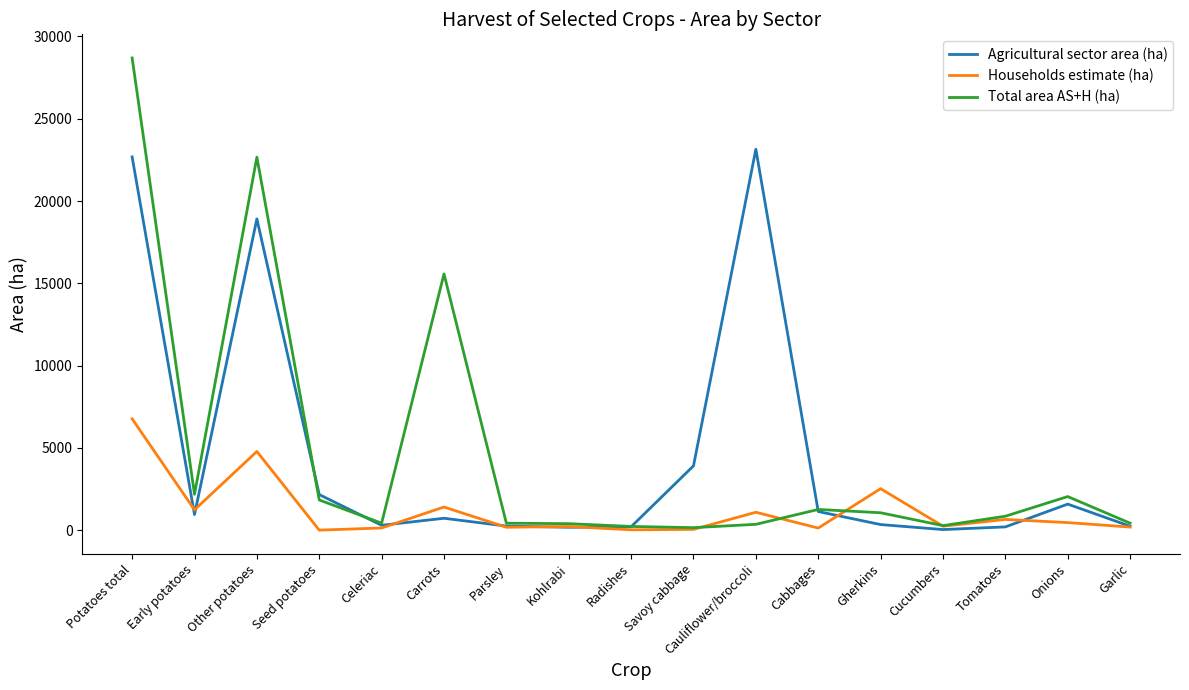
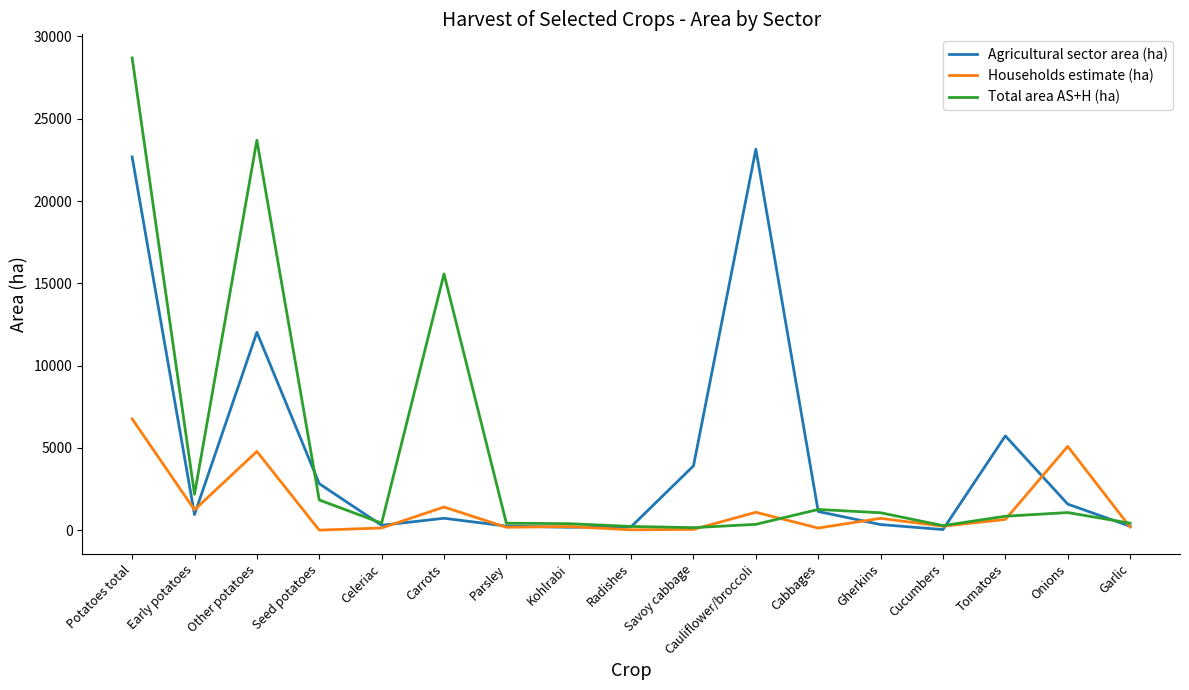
Agricultural sector area (ha), Other potatoes: 18900 -> 12000
Total area AS+H (ha), Other potatoes: 22700 -> 23700
Agricultural sector area (ha), Seed potatoes: 2200 -> 2800
Households estimate (ha), Gherkins: 2500 -> 700
Agricultural sector area (ha), Tomatoes: 200 -> 5700
Households estimate (ha), Onions: 500 -> 5100
Total area AS+H (ha), Onions: 2000 -> 1100
